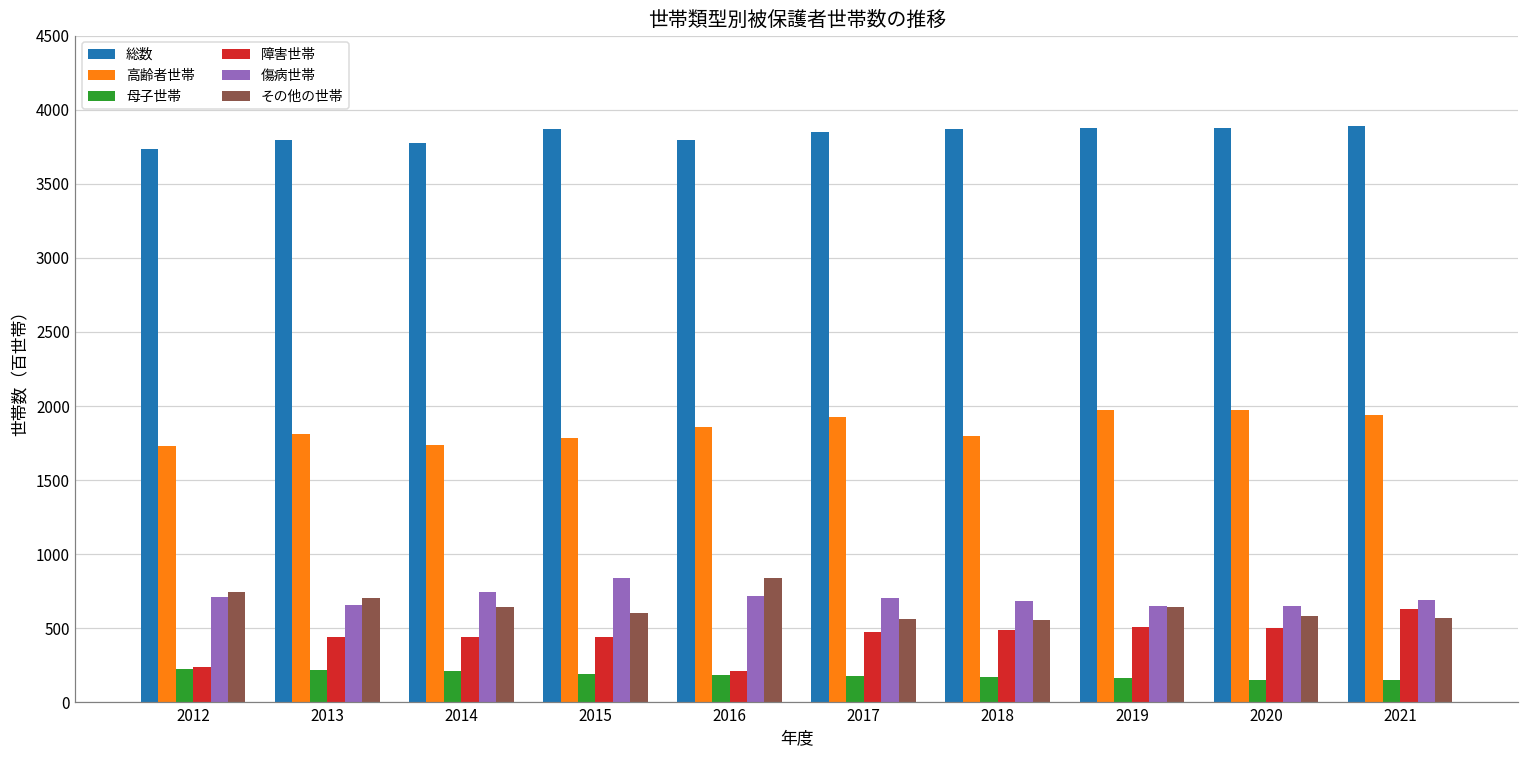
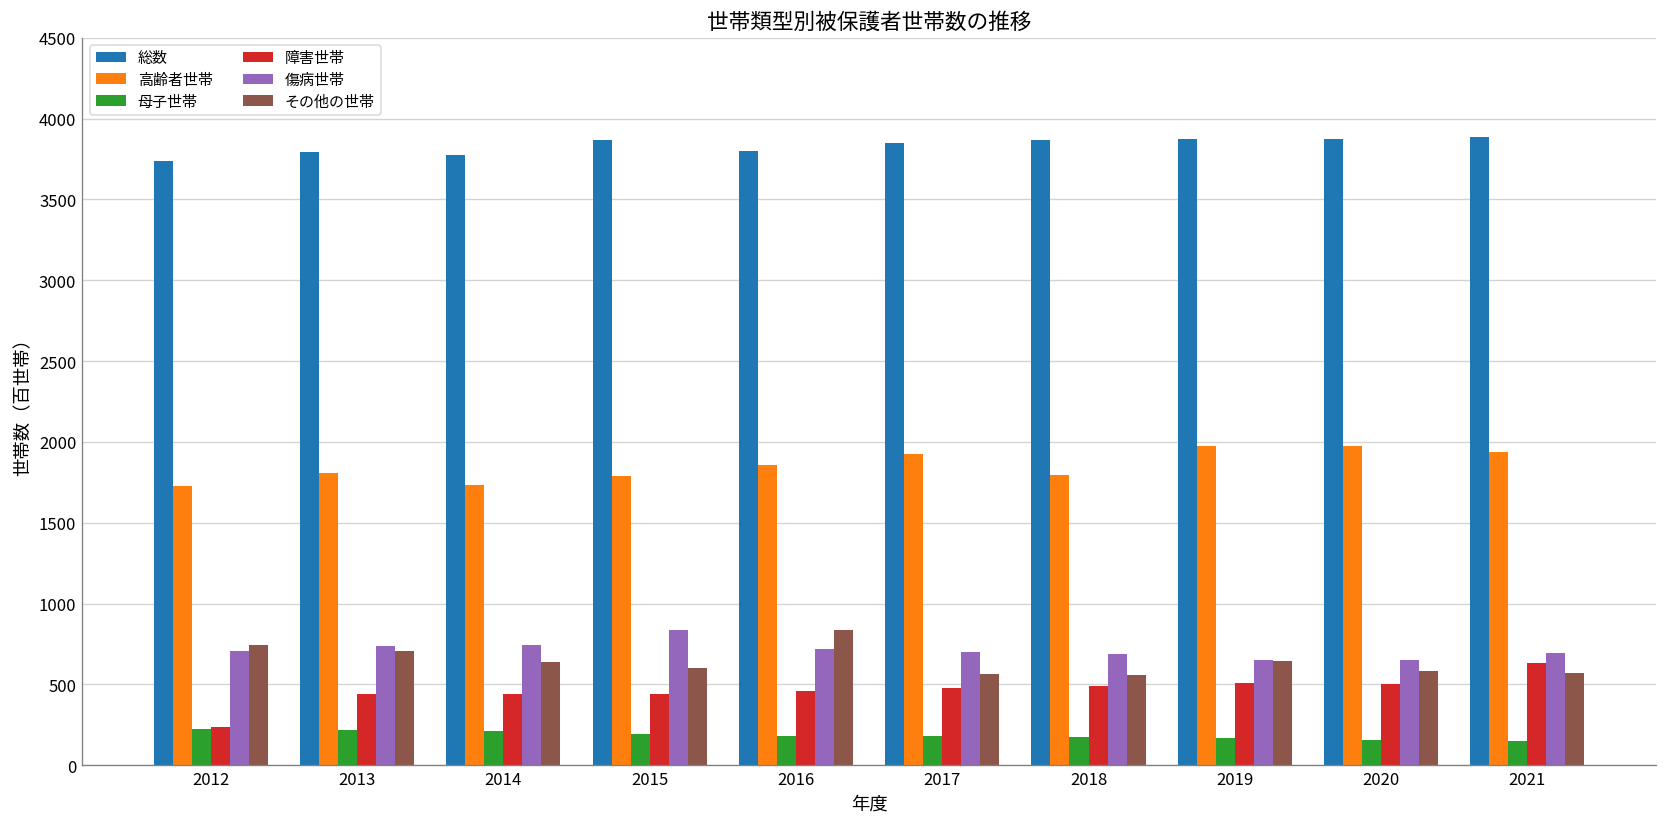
傷病世帯, 2013: 660 -> 740
障害世帯, 2016: 210 -> 460
